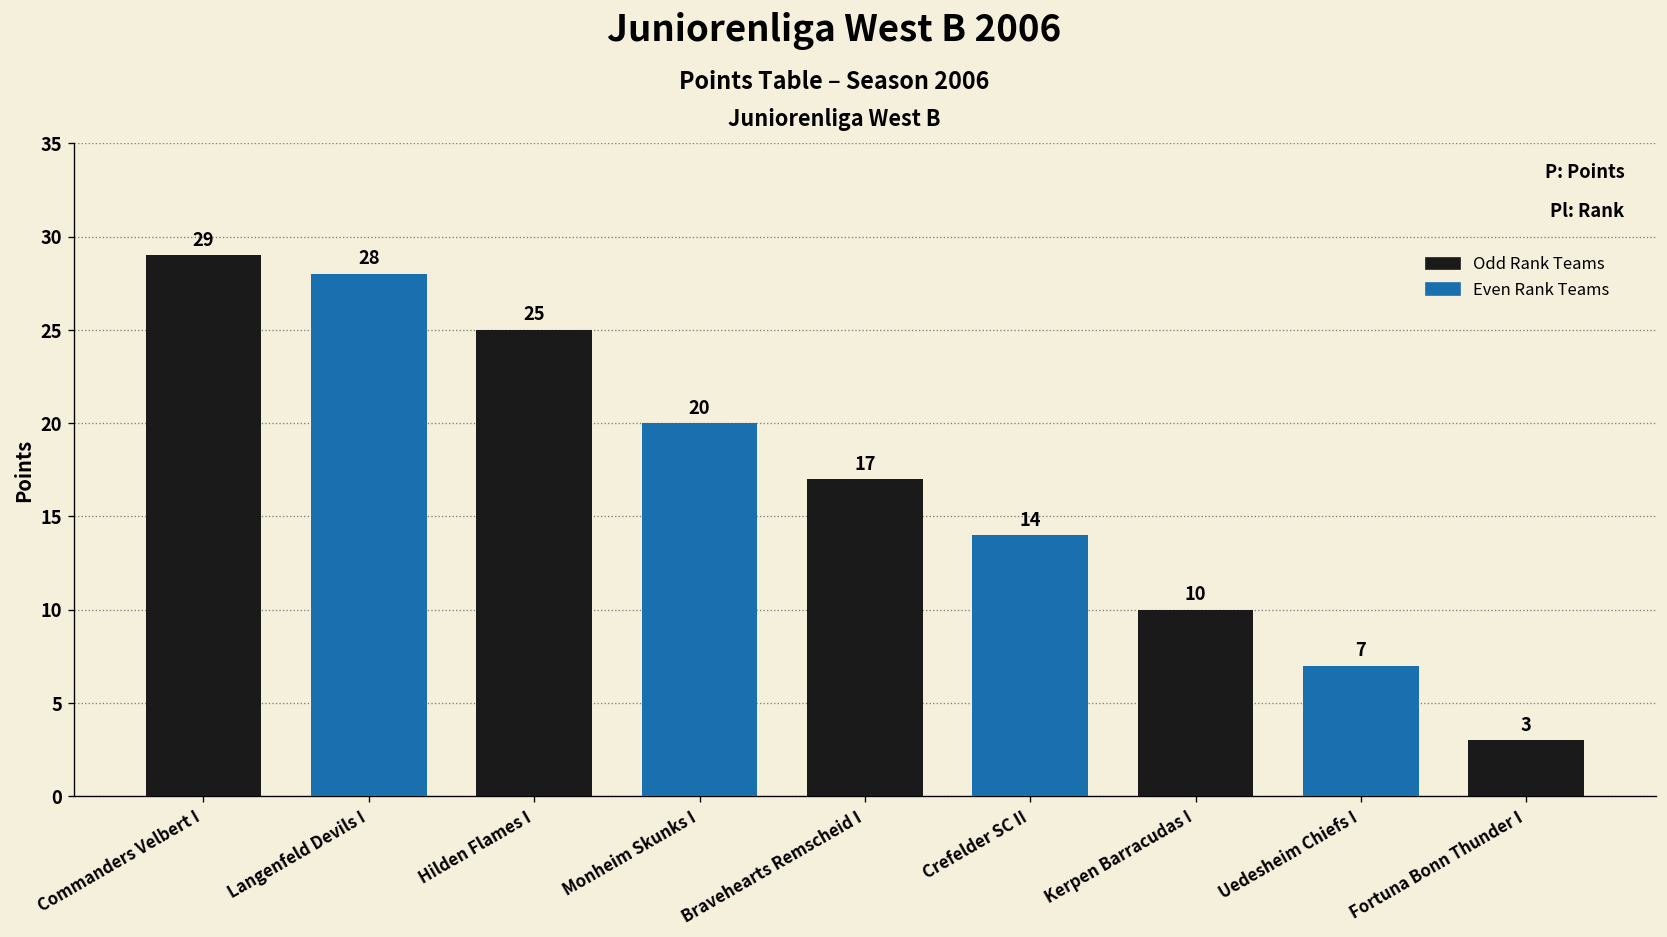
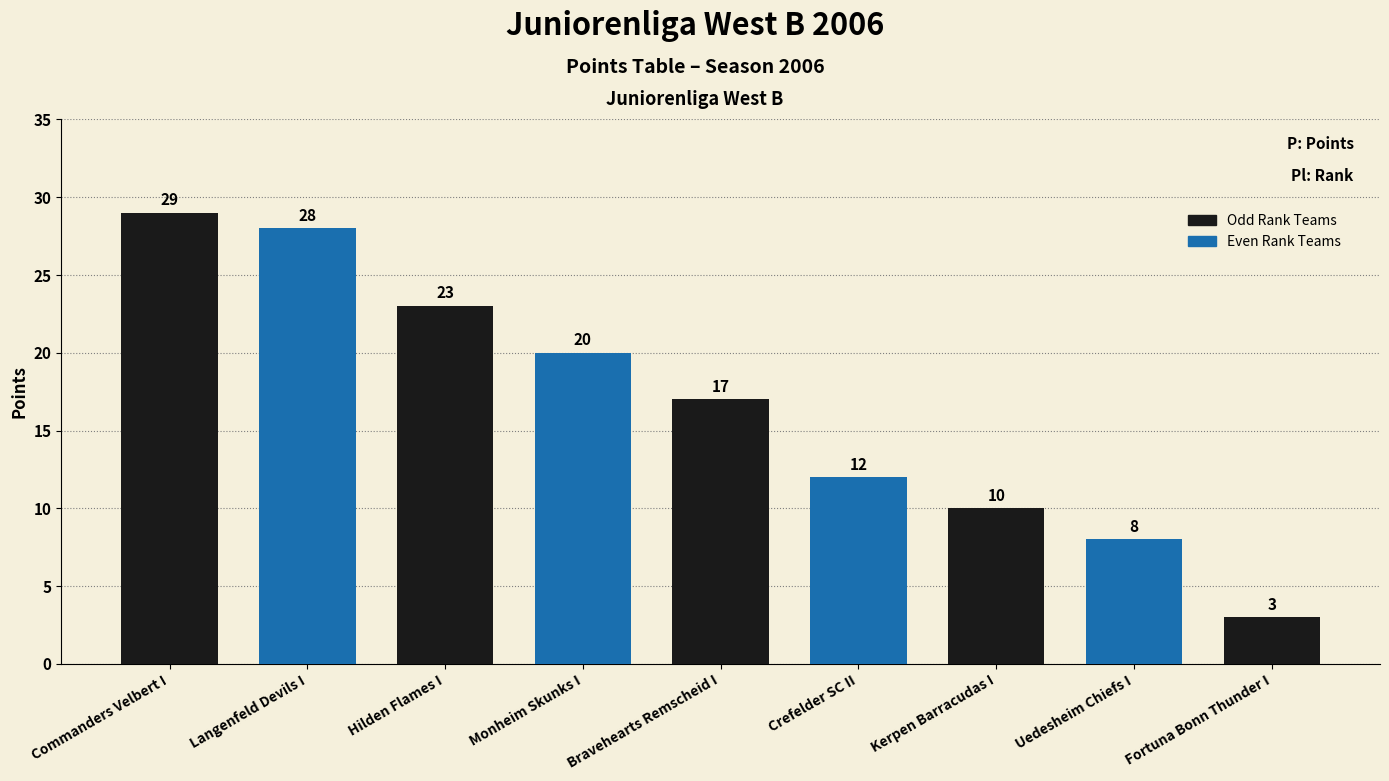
Hilden Flames I: 25 -> 23
Crefelder SC II: 14 -> 12
Uedesheim Chiefs I: 7 -> 8
